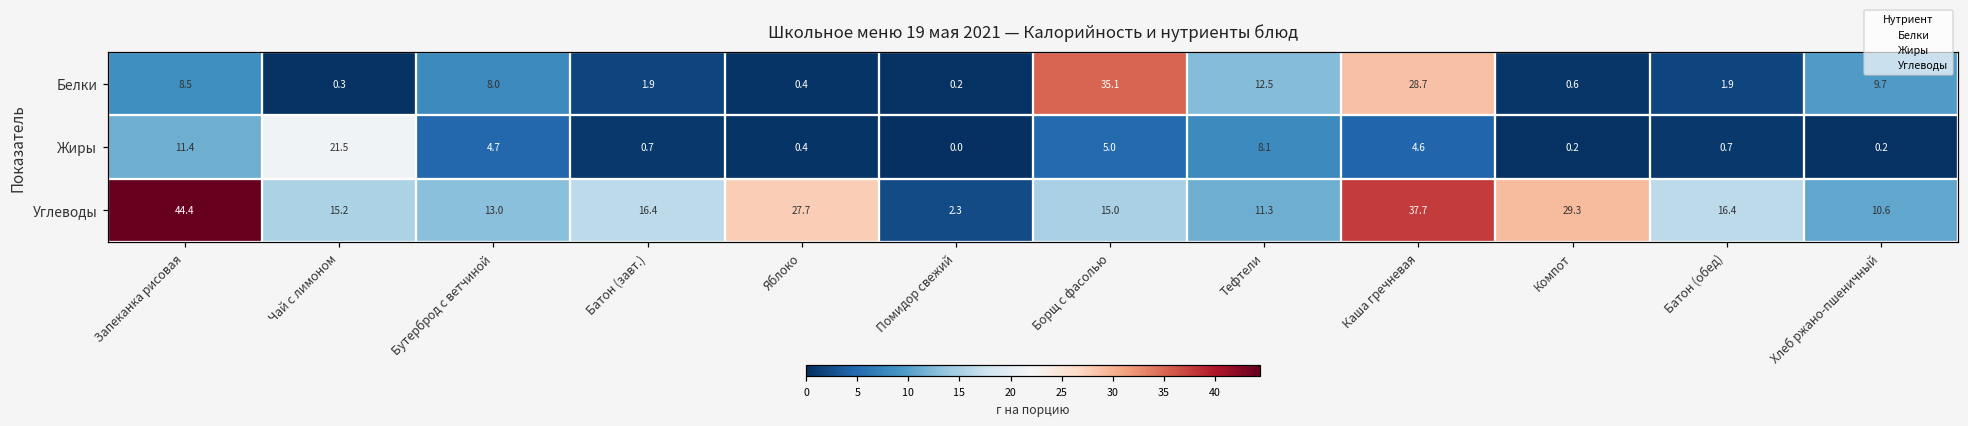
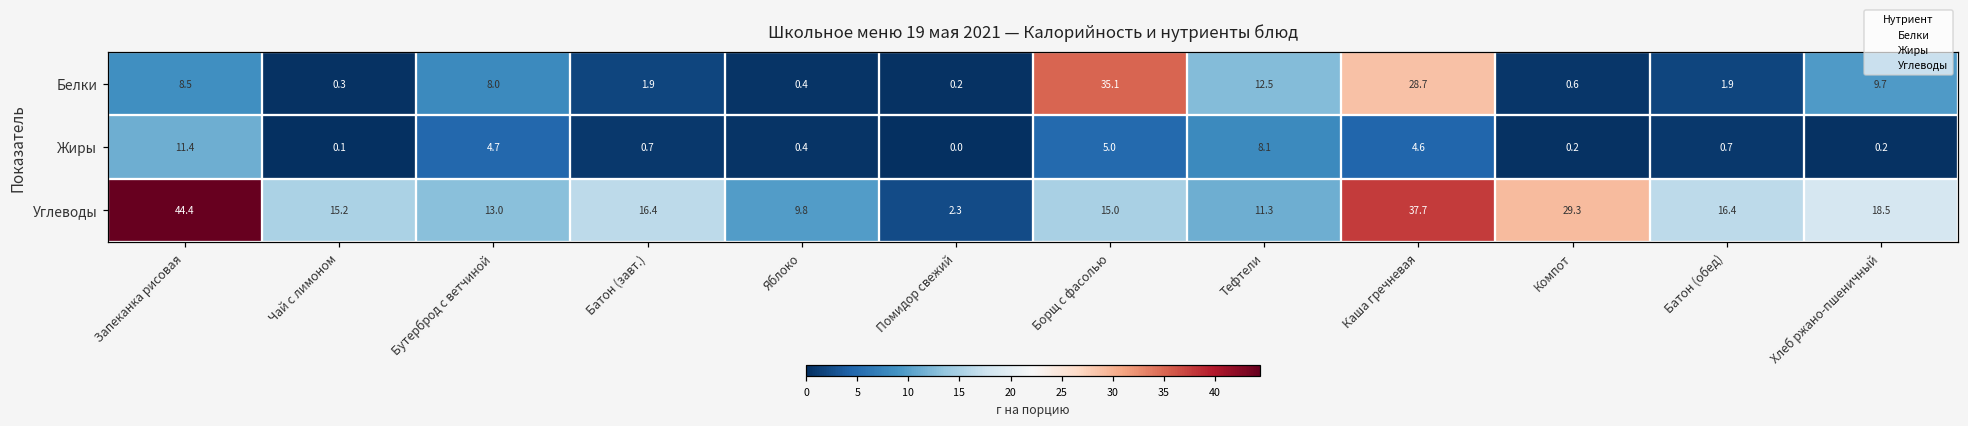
Жиры, Чай с лимоном: 21.5 -> 0.1
Углеводы, Яблоко: 27.7 -> 9.8
Углеводы, Хлеб ржано-пшеничный: 10.6 -> 18.5
